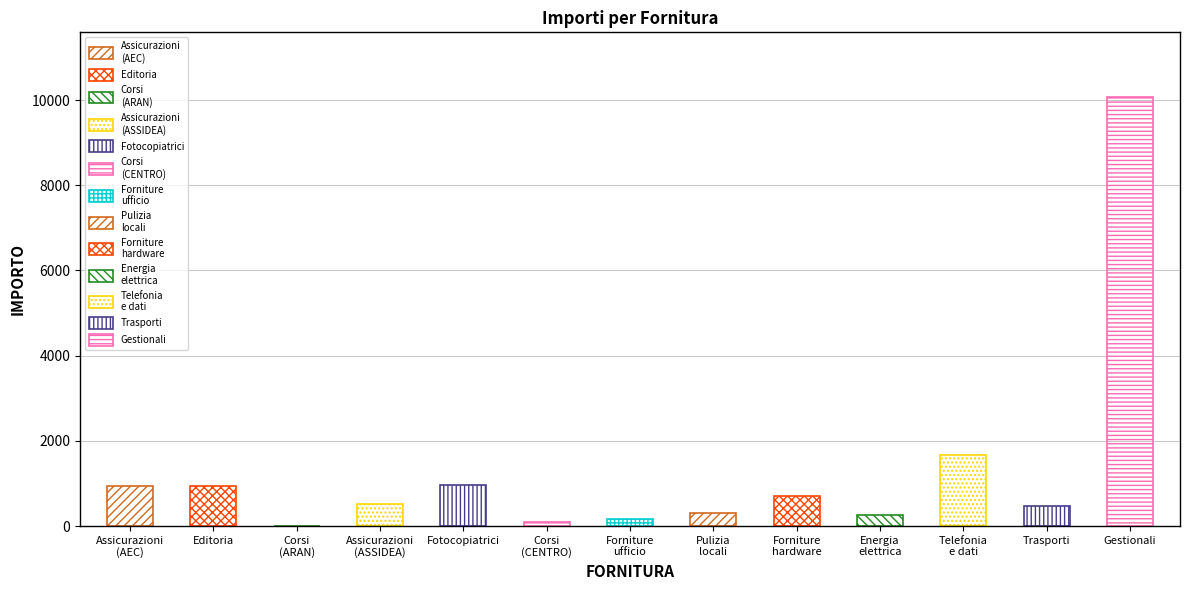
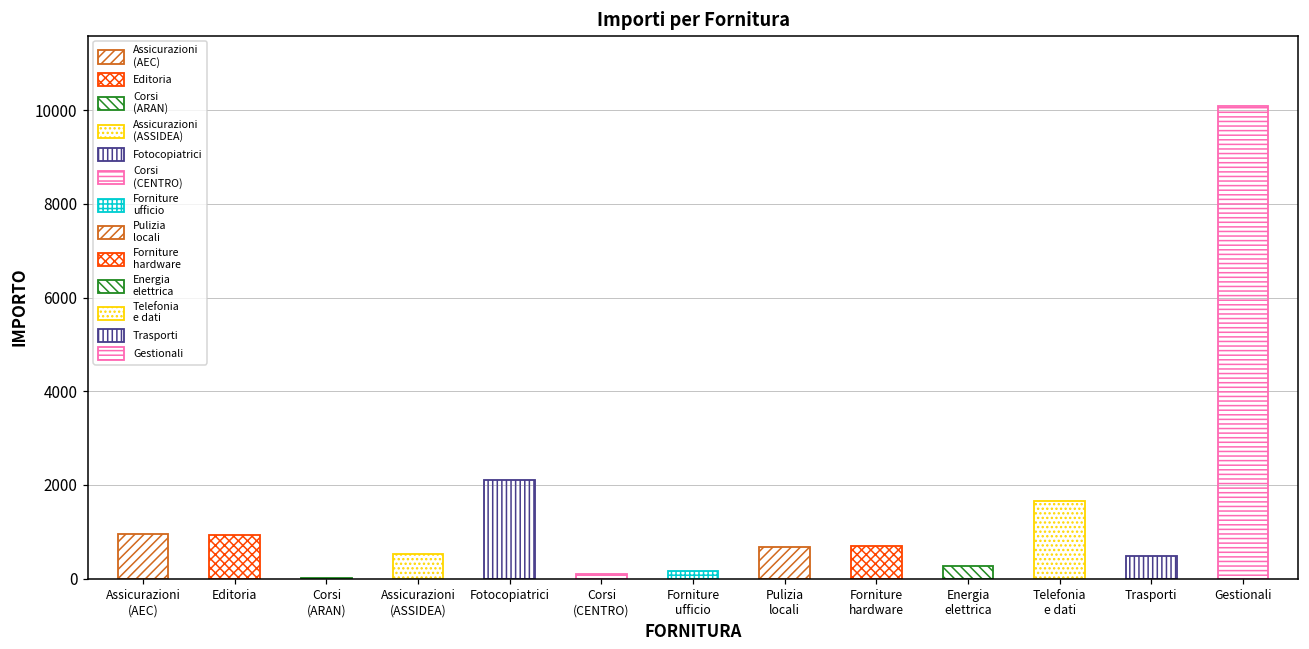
Fotocopiatrici: 1000 -> 2100
Pulizia locali: 300 -> 700
